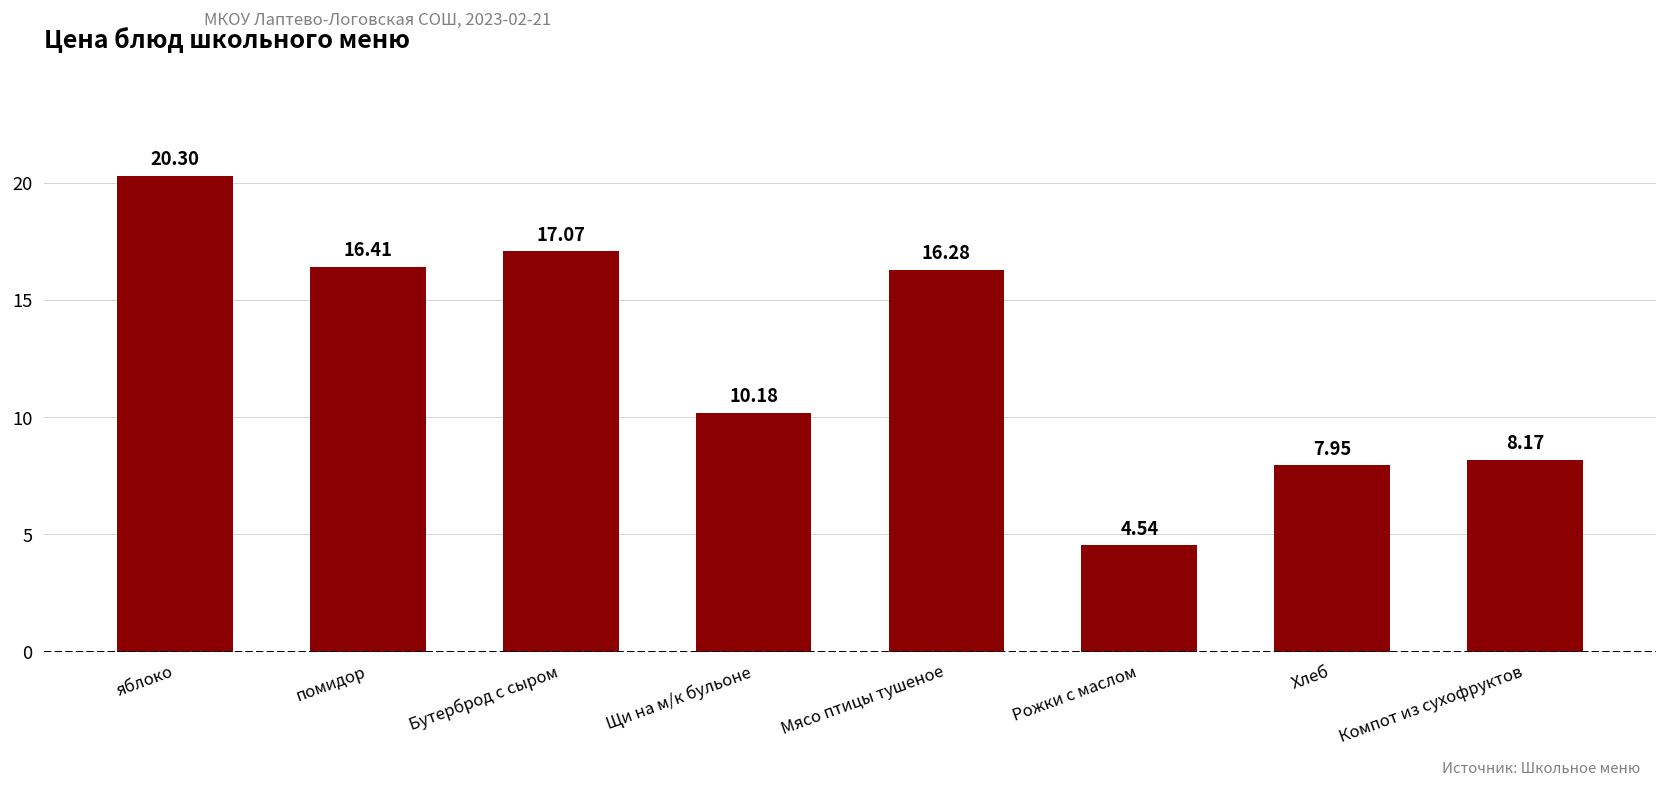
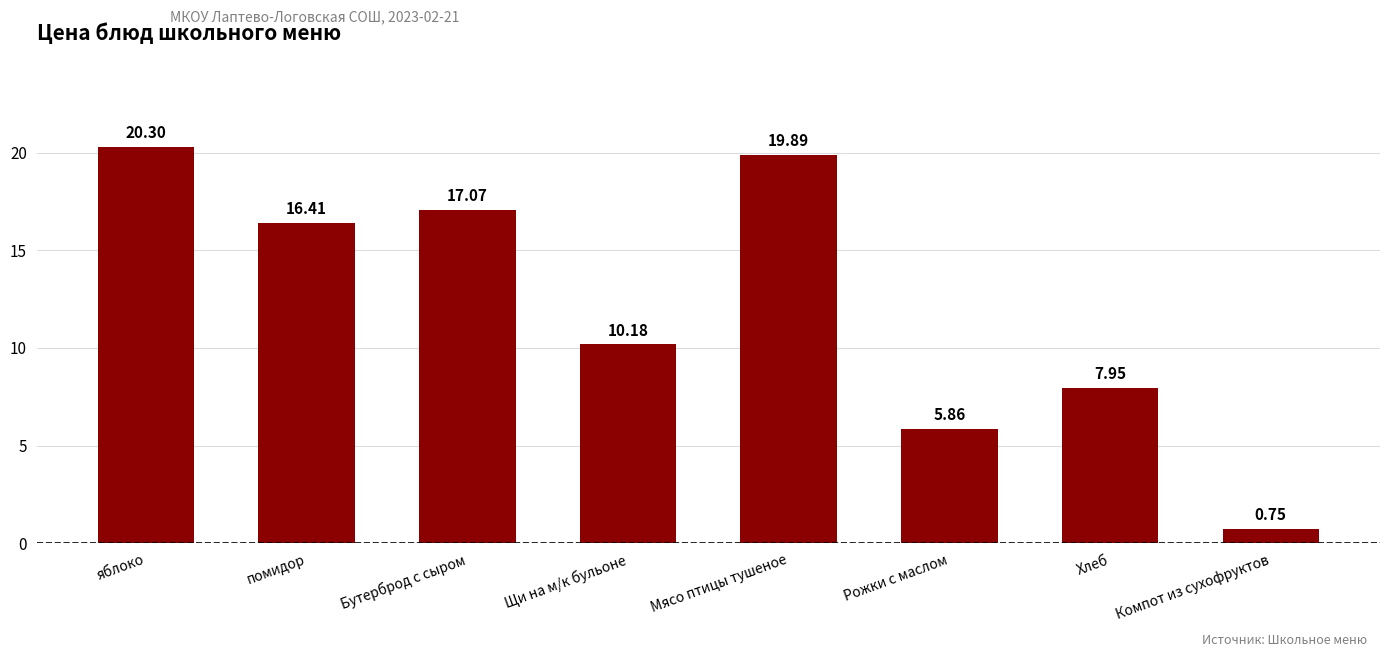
Мясо птицы тушеное: 16.28 -> 19.89
Рожки с маслом: 4.54 -> 5.86
Компот из сухофруктов: 8.17 -> 0.75
